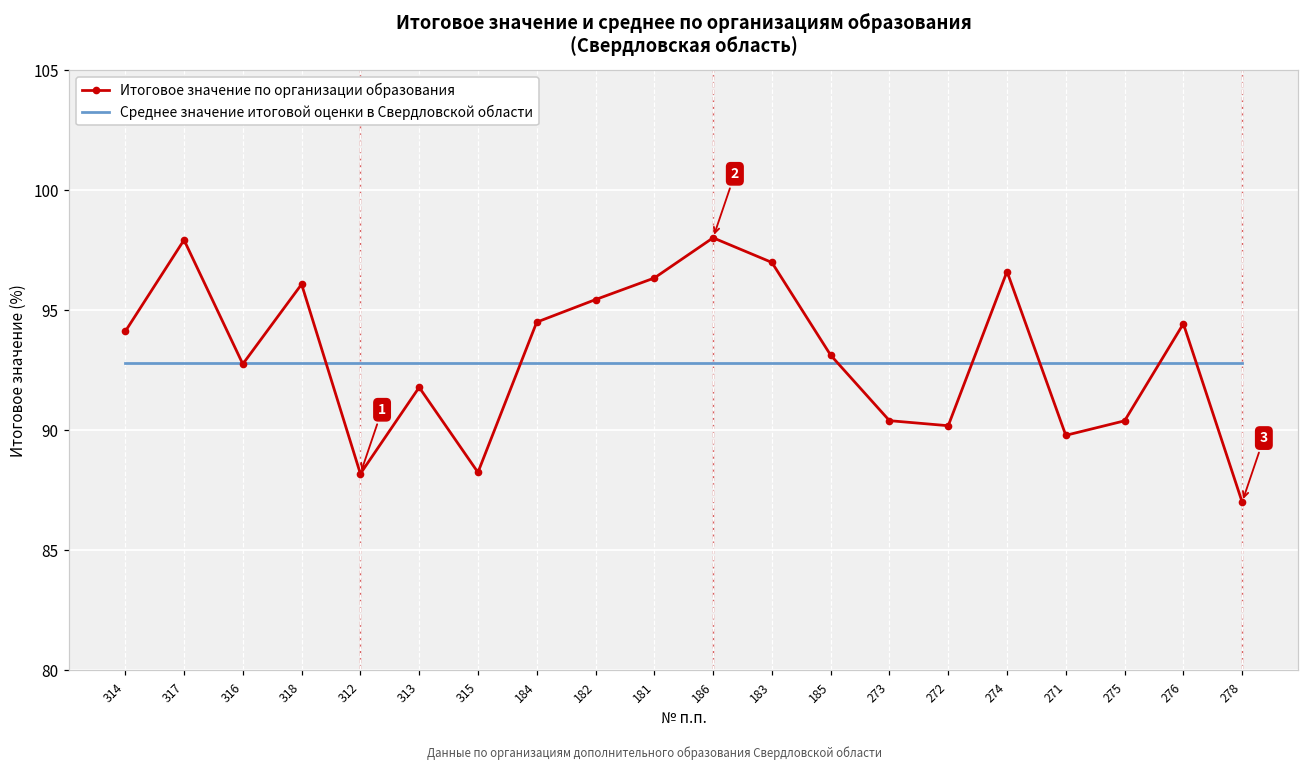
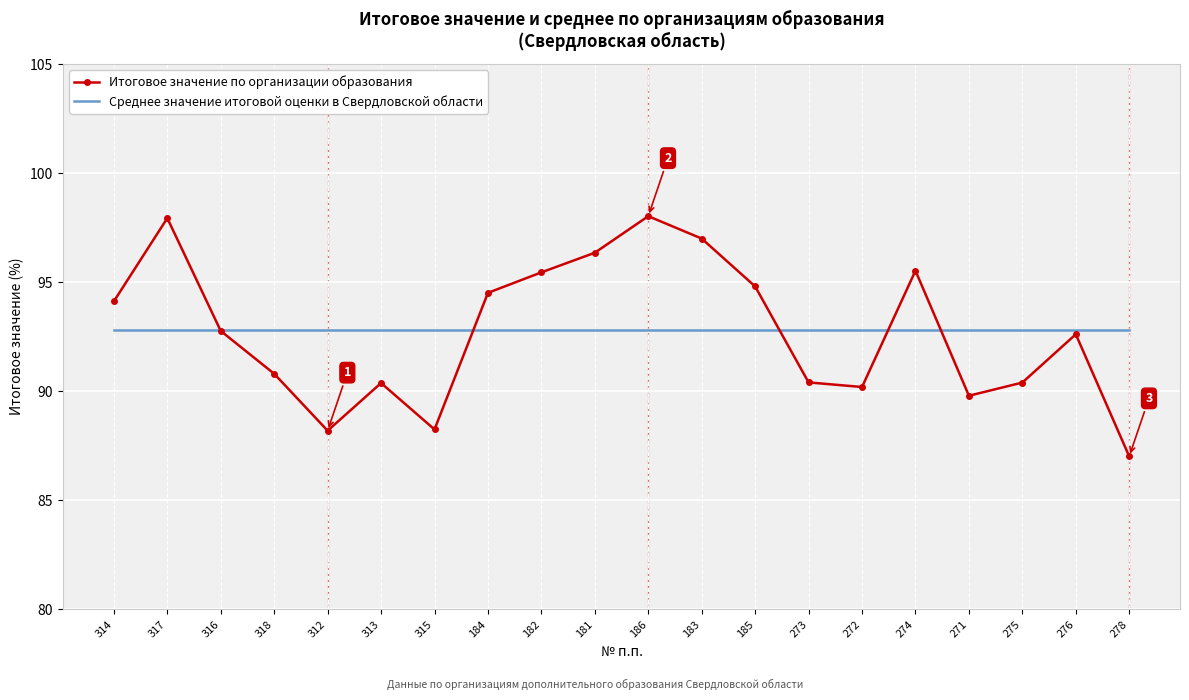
Итоговое значение по организации образования, 318: 96.1 -> 90.8
Итоговое значение по организации образования, 313: 91.8 -> 90.4
Итоговое значение по организации образования, 185: 93.1 -> 94.8
Итоговое значение по организации образования, 274: 96.6 -> 95.5
Итоговое значение по организации образования, 276: 94.4 -> 92.6
